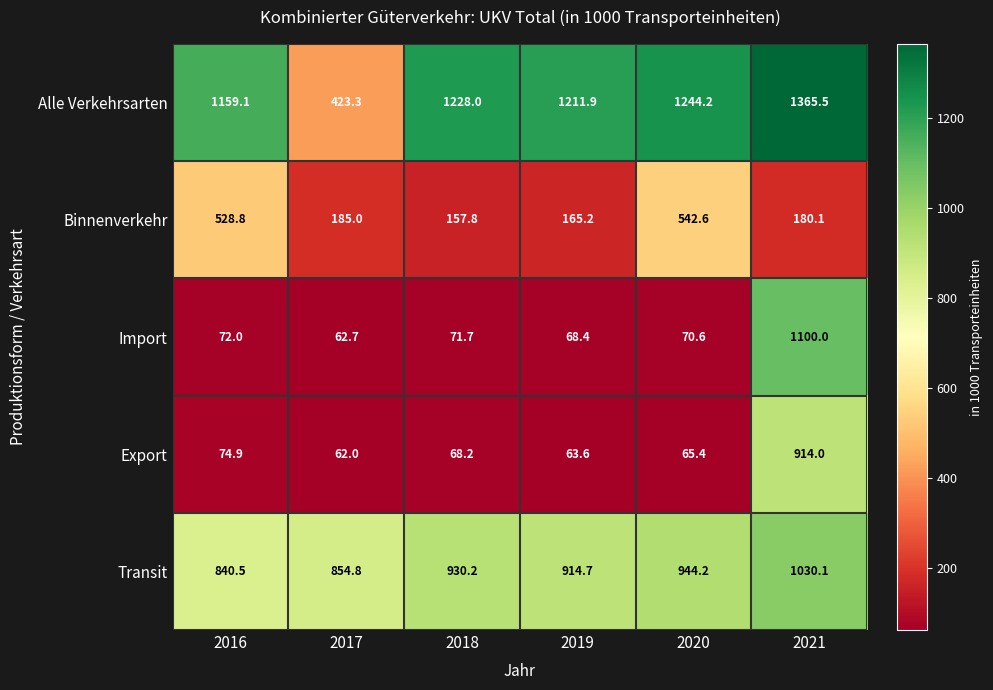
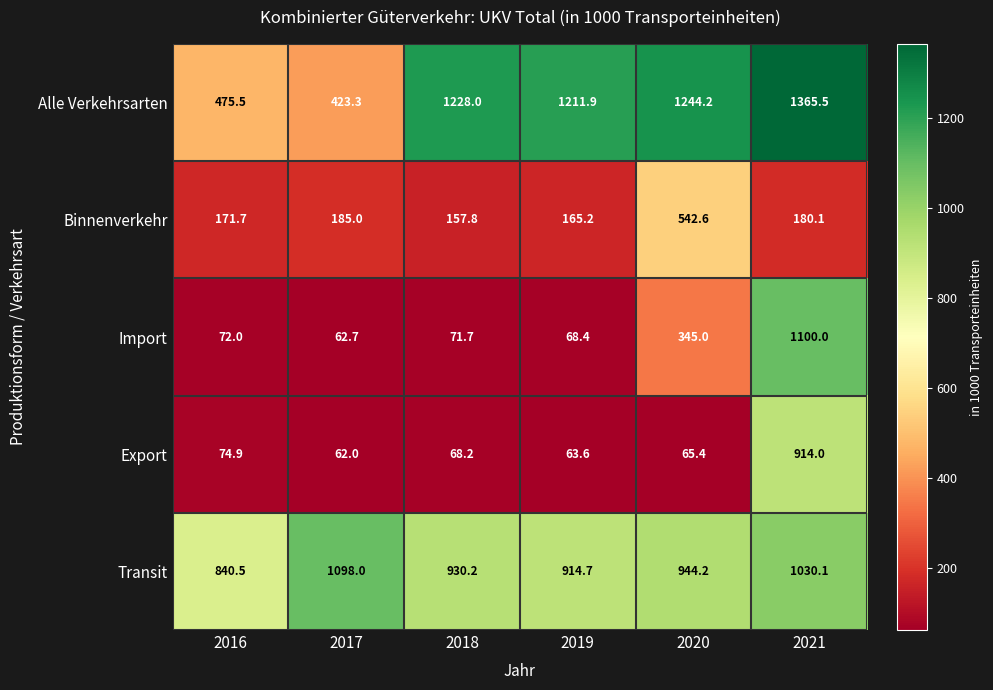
Alle Verkehrsarten, 2016: 1159.1 -> 475.5
Binnenverkehr, 2016: 528.8 -> 171.7
Import, 2020: 70.6 -> 345.0
Transit, 2017: 854.8 -> 1098.0
